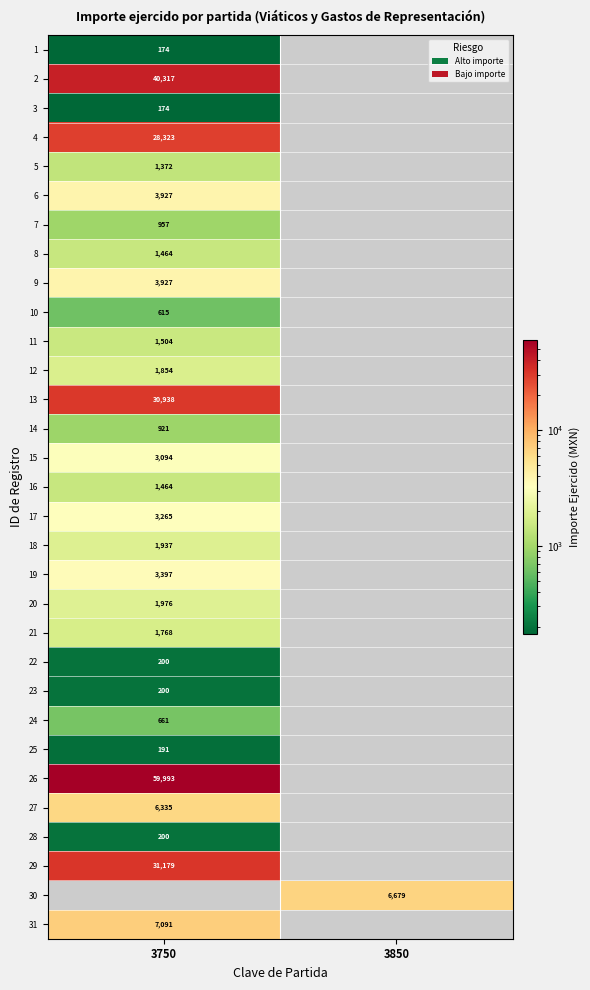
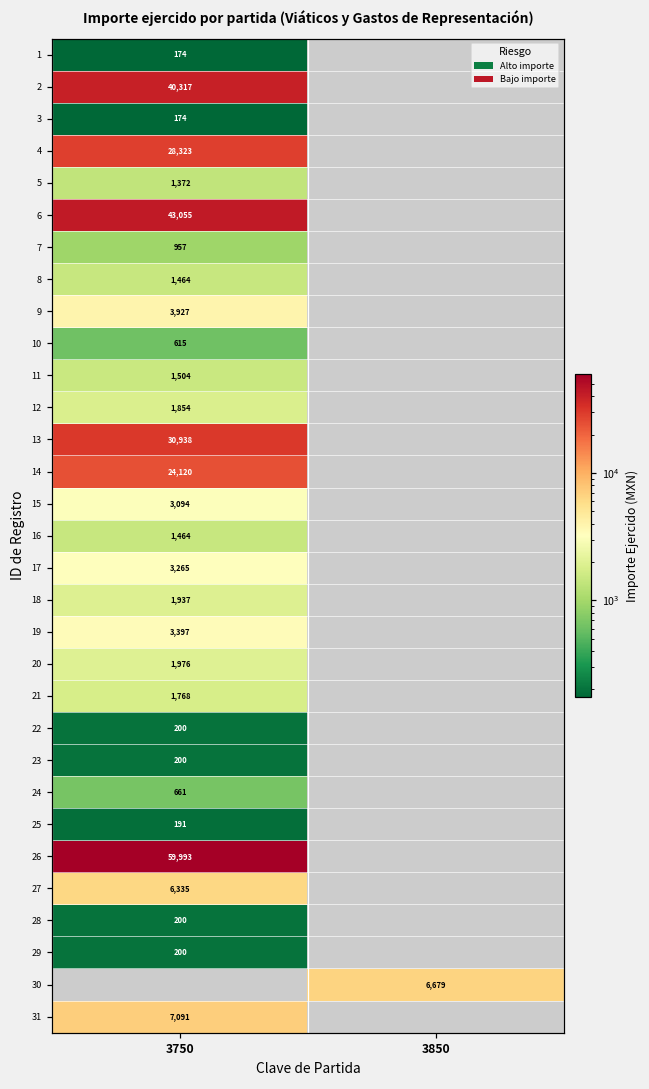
6, 3750: 3,927 -> 43,055
14, 3750: 921 -> 24,120
29, 3750: 31,179 -> 200
